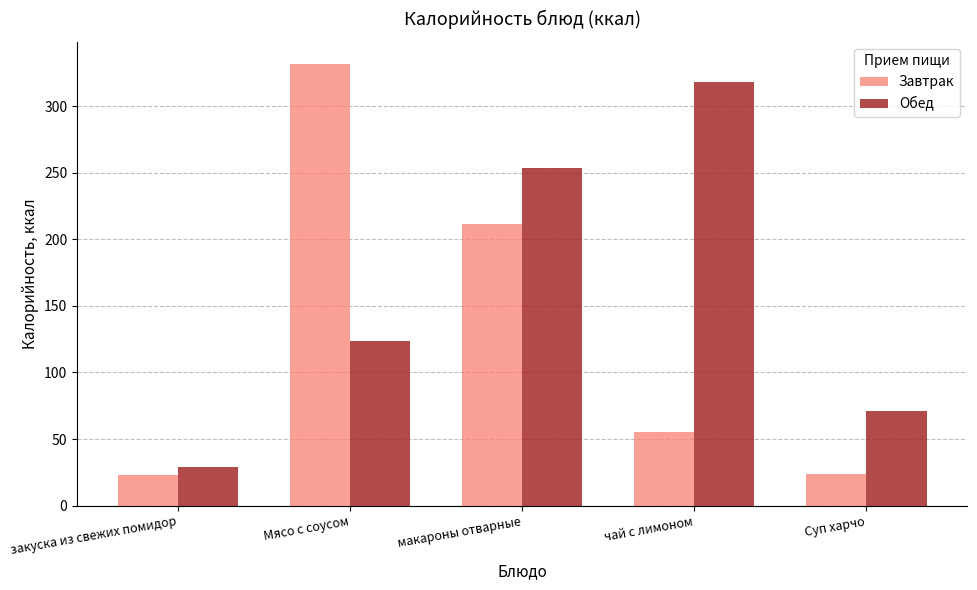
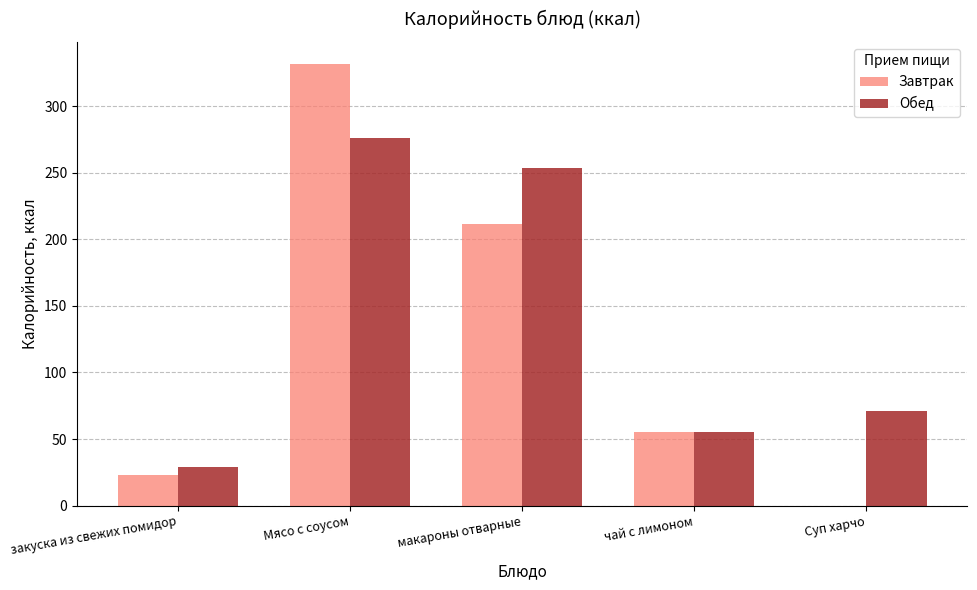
Обед, Мясо с соусом: 124 -> 276
Обед, чай с лимоном: 318 -> 55
Завтрак, Суп харчо: 24 -> 0
